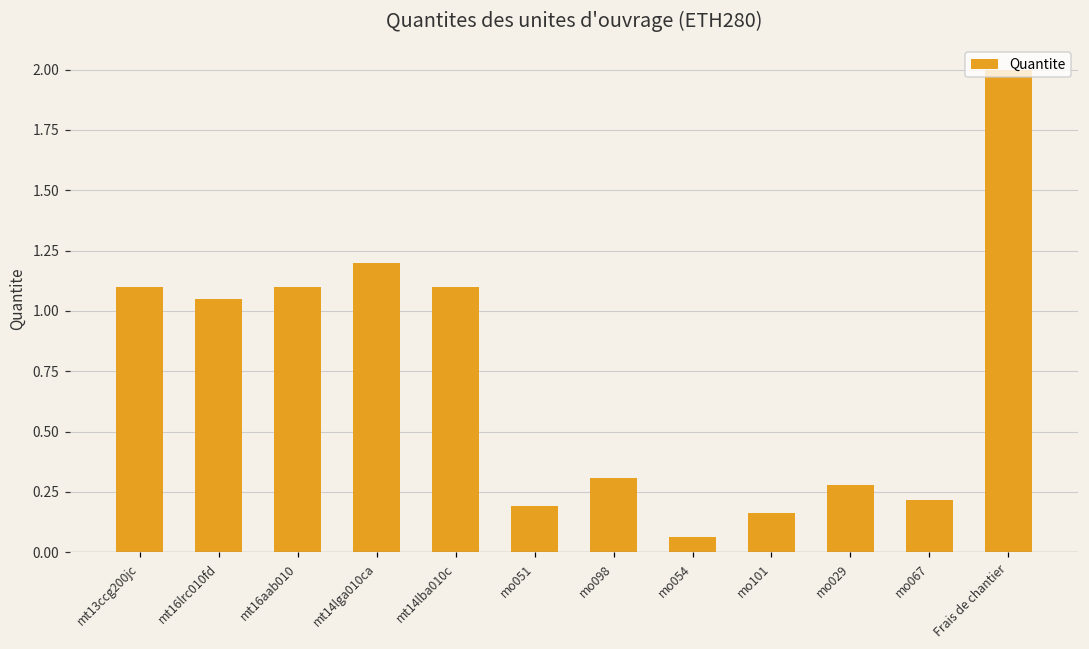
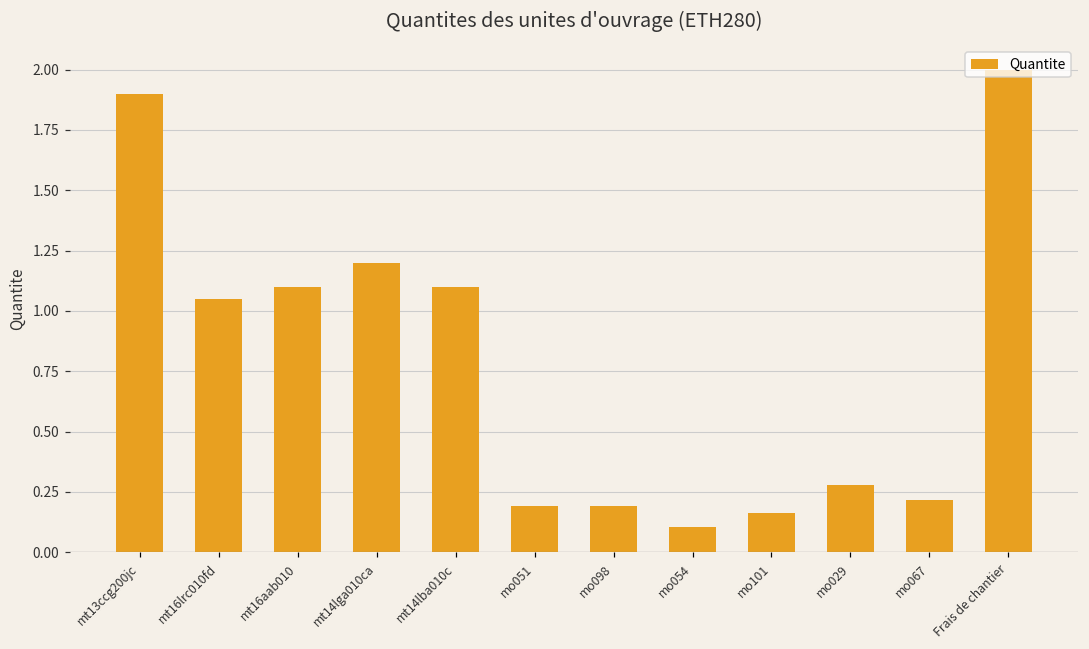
mt13ccg200jc: 1.1 -> 1.9
mo098: 0.31 -> 0.19
mo054: 0.06 -> 0.10
